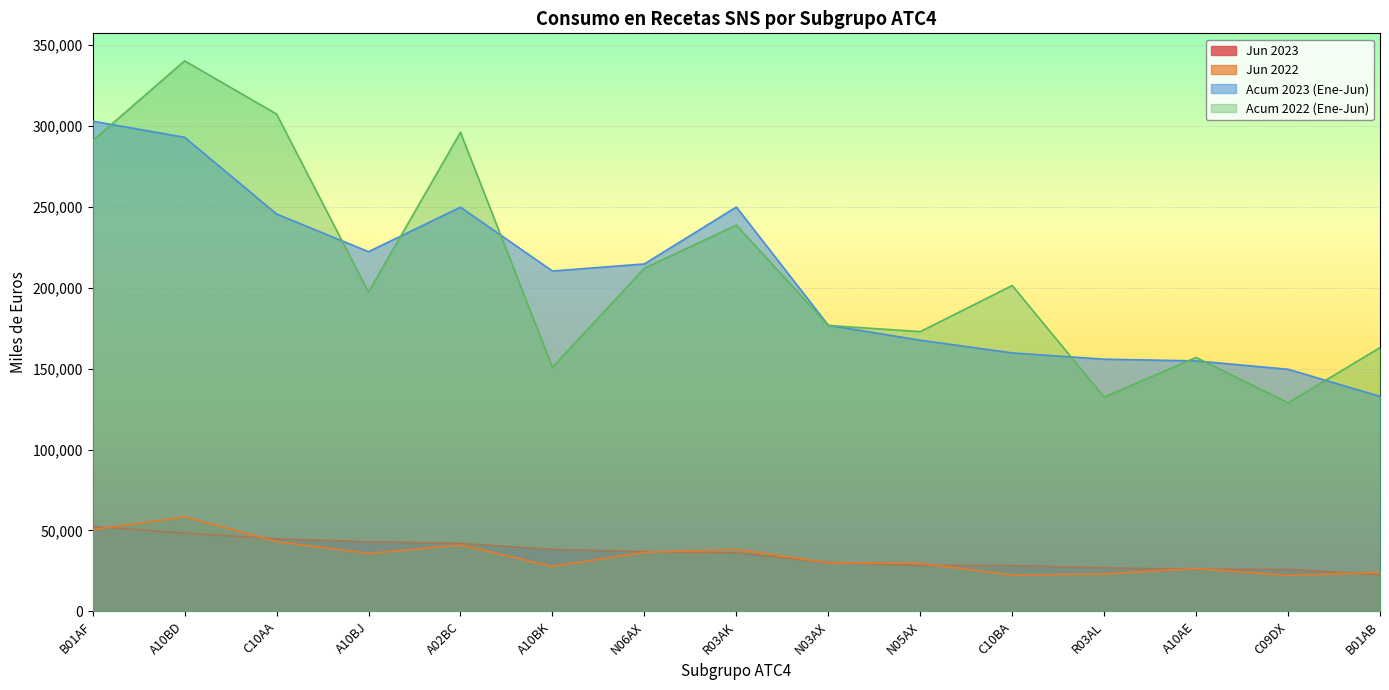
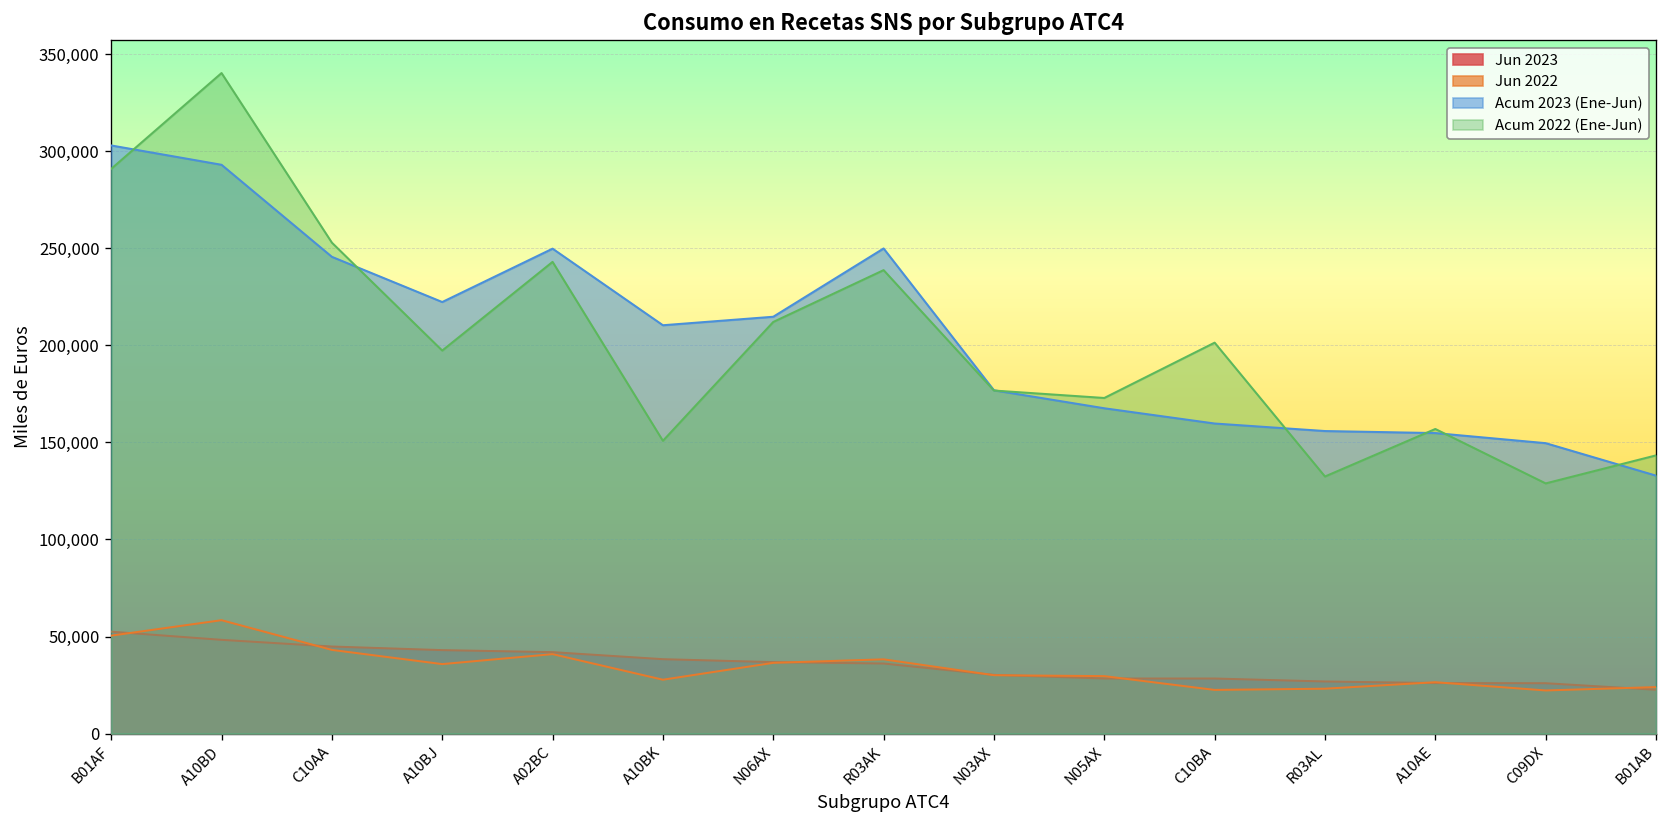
Acum 2022 (Ene-Jun), C10AA: 307,000 -> 253,000
Acum 2022 (Ene-Jun), A02BC: 296,000 -> 243,000
Acum 2022 (Ene-Jun), B01AB: 163,000 -> 143,000
